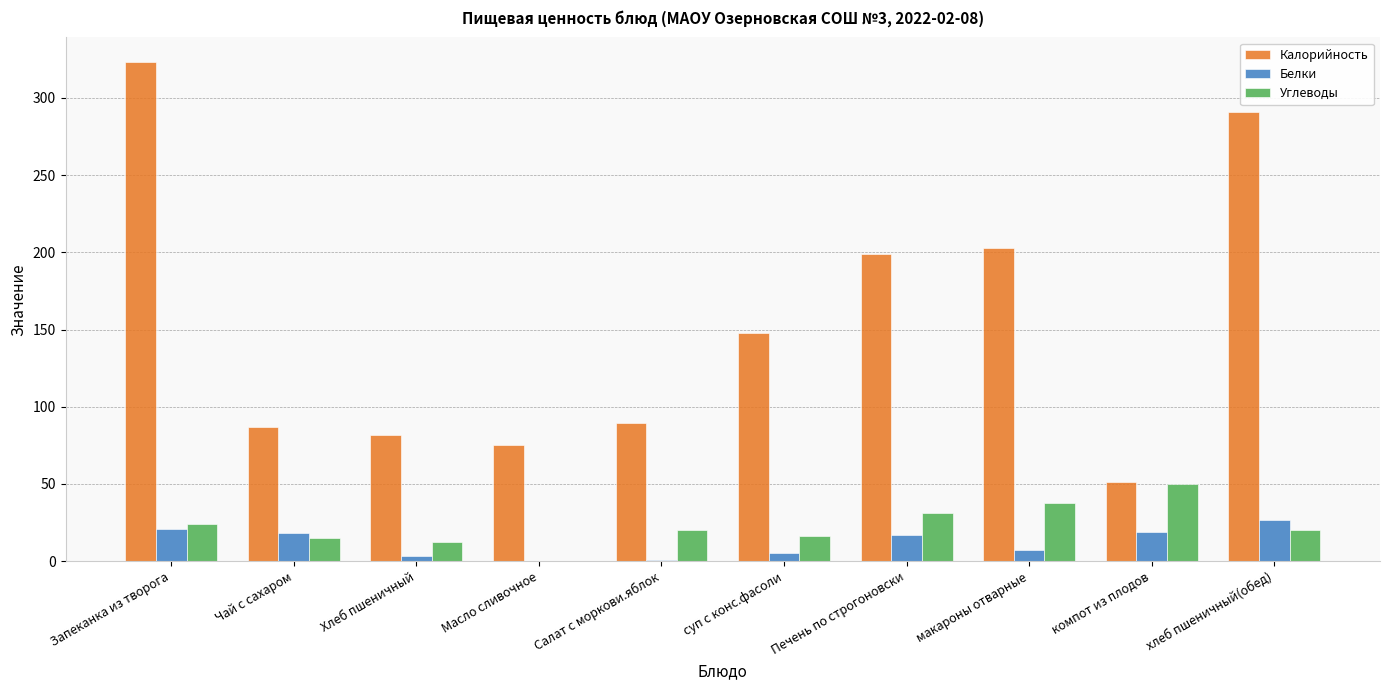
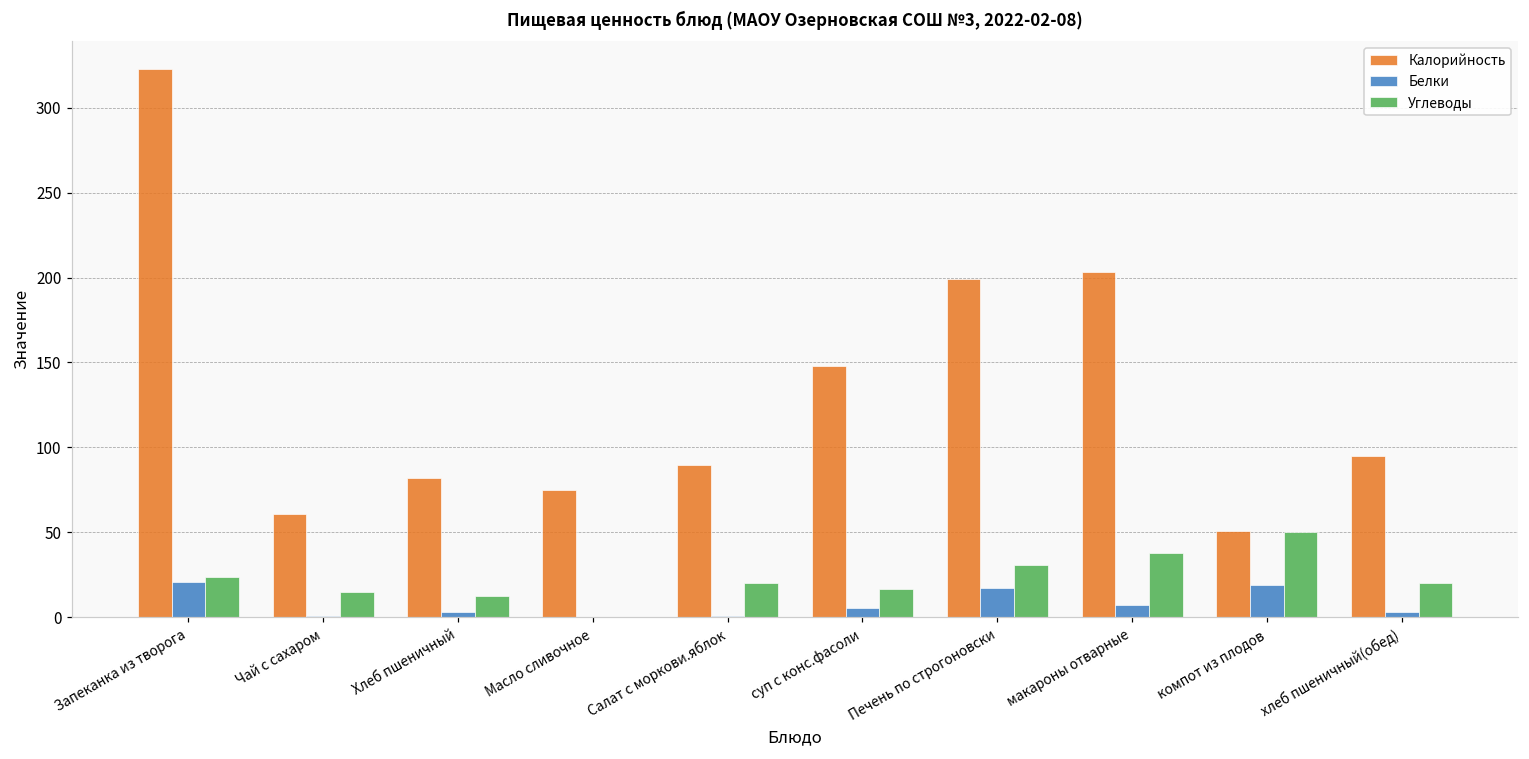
Калорийность, Чай с сахаром: 87 -> 61
Белки, Чай с сахаром: 18 -> 1
Калорийность, хлеб пшеничный(обед): 291 -> 95
Белки, хлеб пшеничный(обед): 27 -> 3
